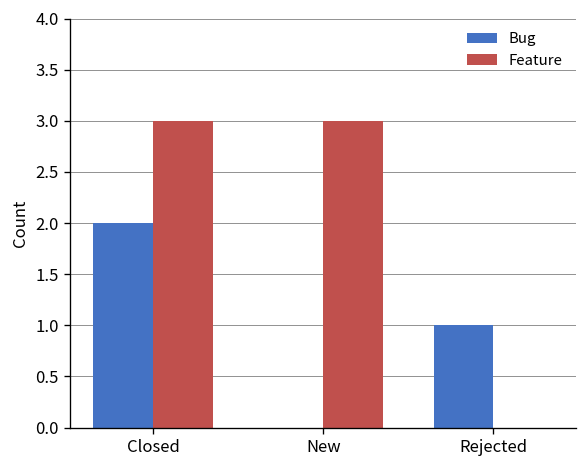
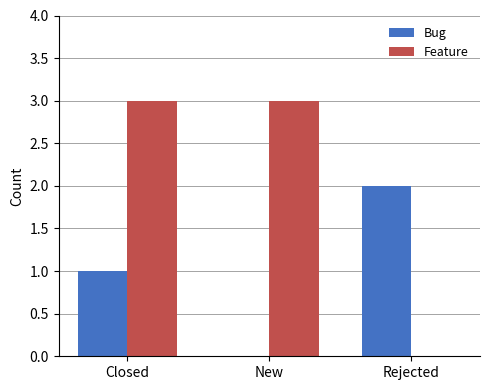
Bug, Closed: 2 -> 1
Bug, Rejected: 1 -> 2
